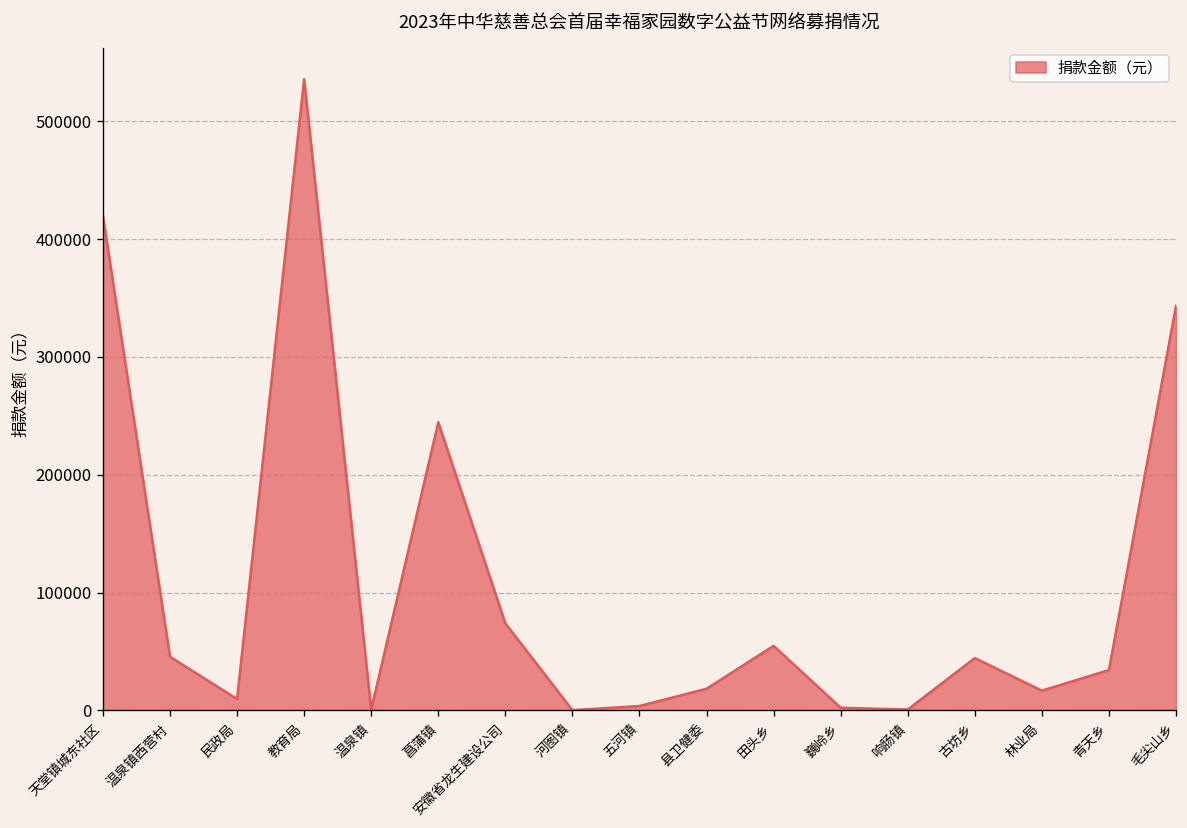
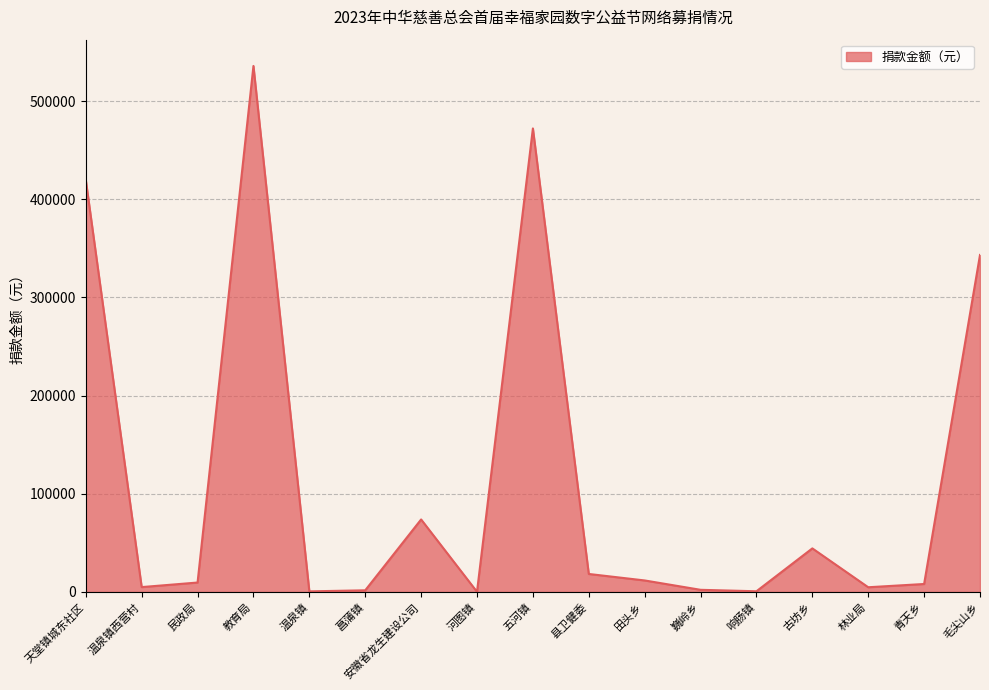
温泉镇西营村: 50000 -> 0
菖蒲镇: 240000 -> 0
五河镇: 0 -> 470000
田头乡: 50000 -> 10000
林业局: 20000 -> 0
青天乡: 30000 -> 10000
